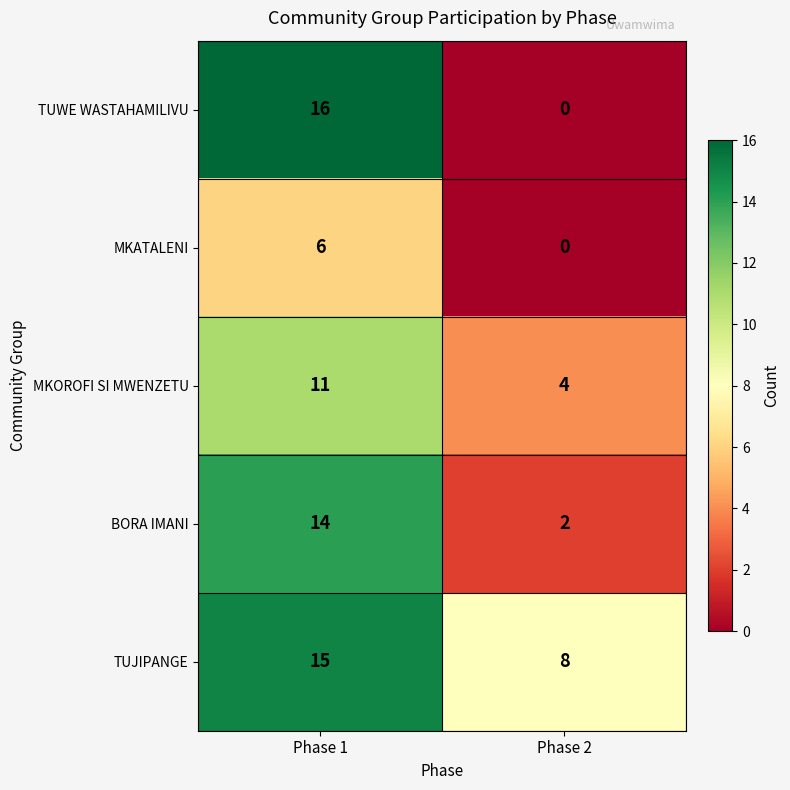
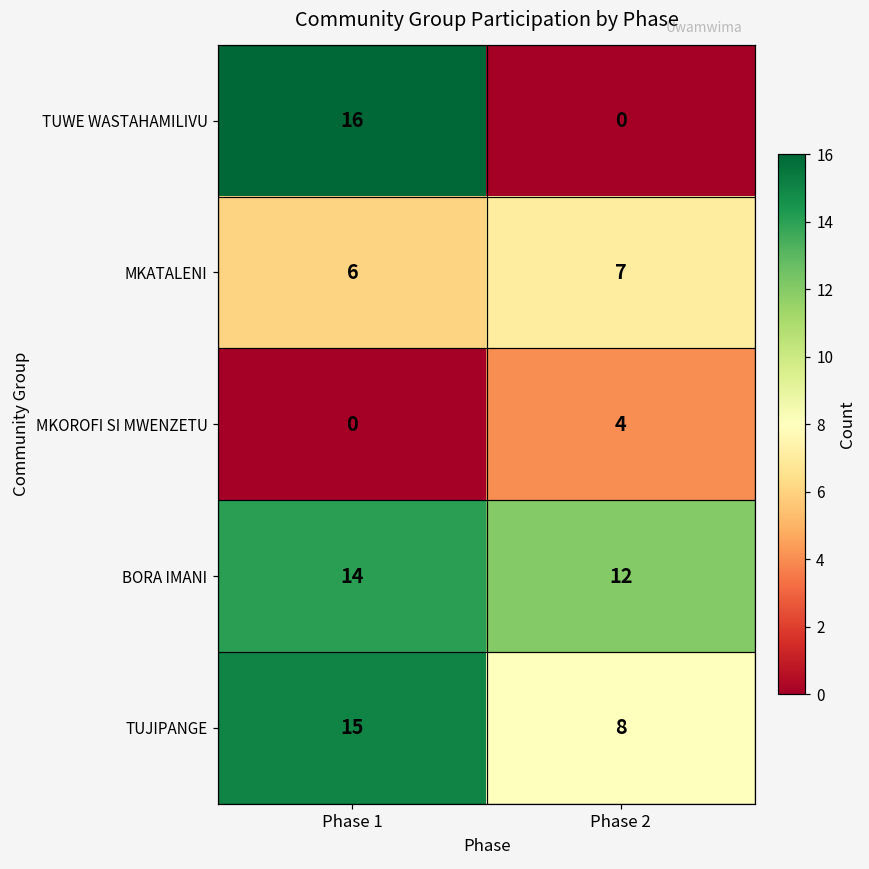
MKATALENI, Phase 2: 0 -> 7
MKOROFI SI MWENZETU, Phase 1: 11 -> 0
BORA IMANI, Phase 2: 2 -> 12
